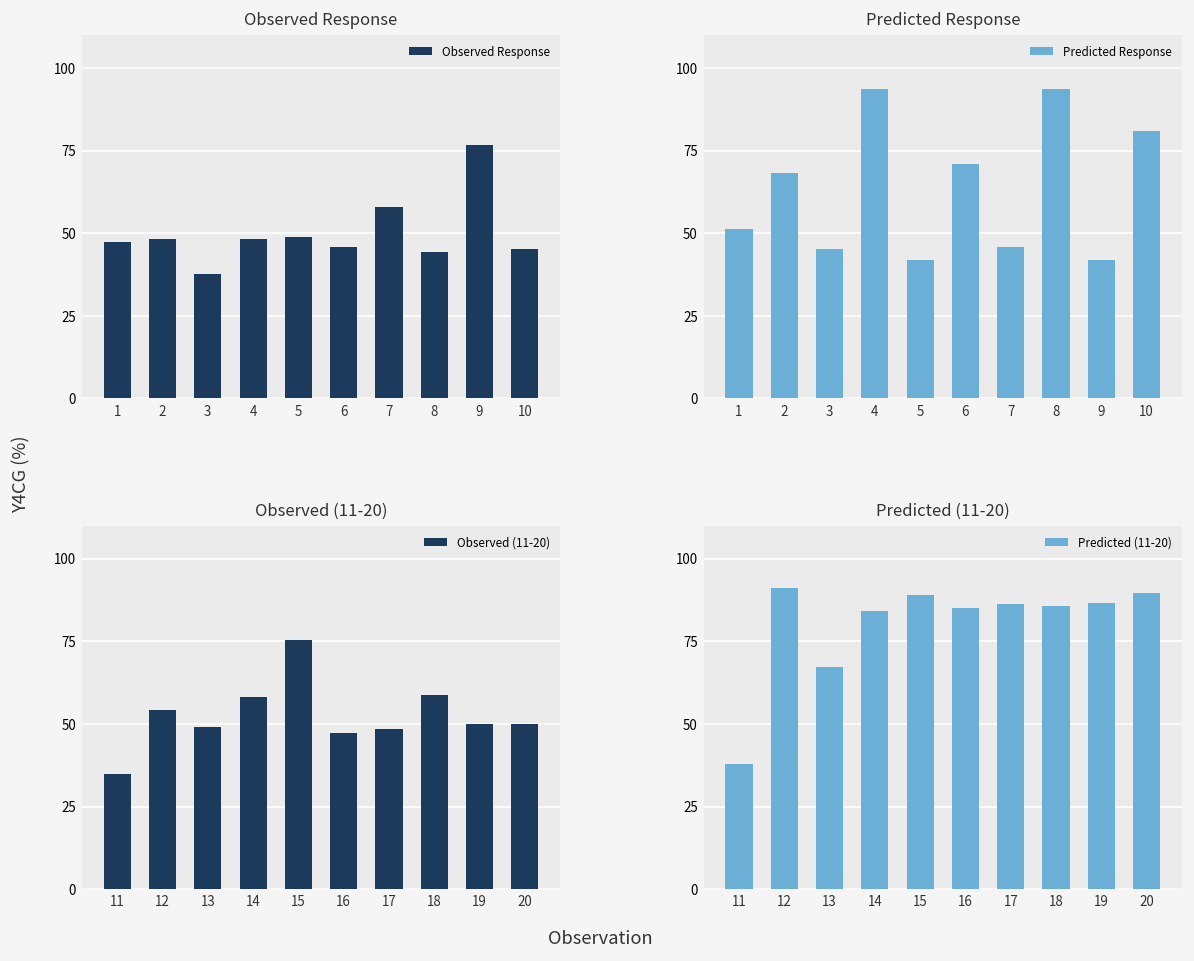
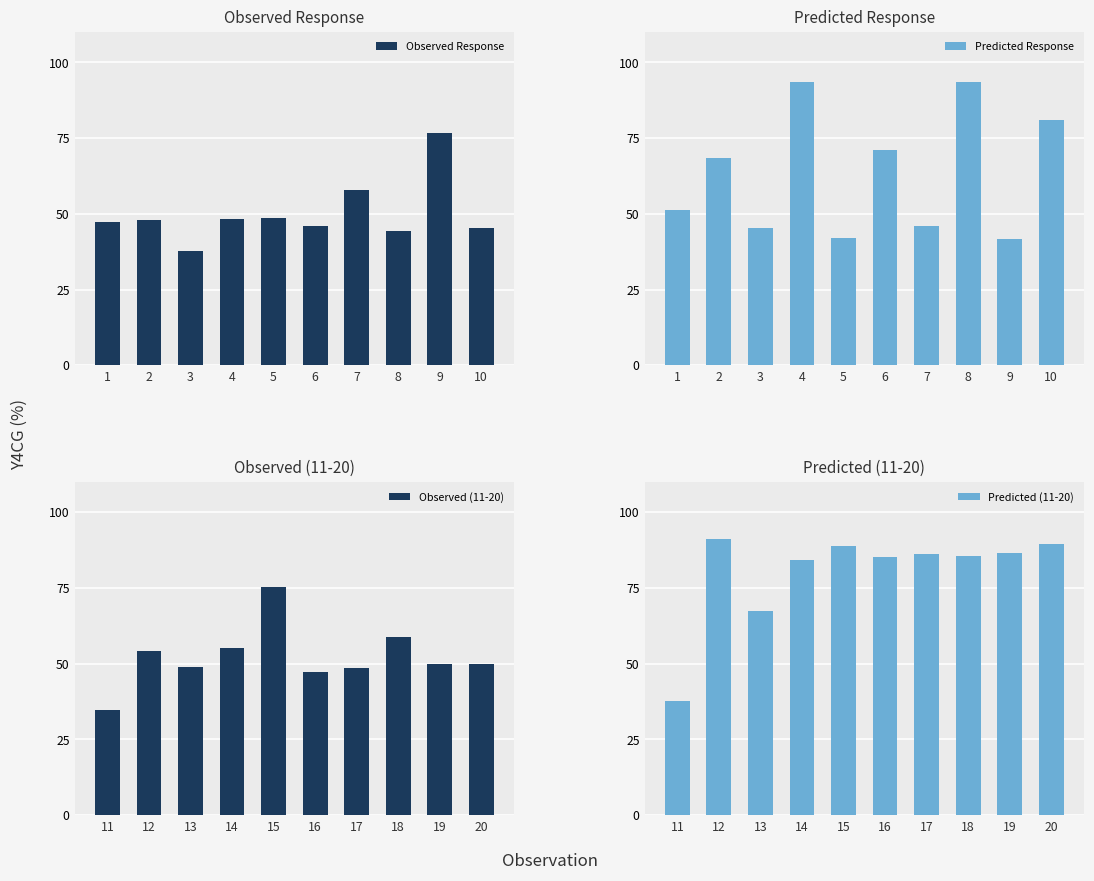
Observed (11-20), 14: 58 -> 55
